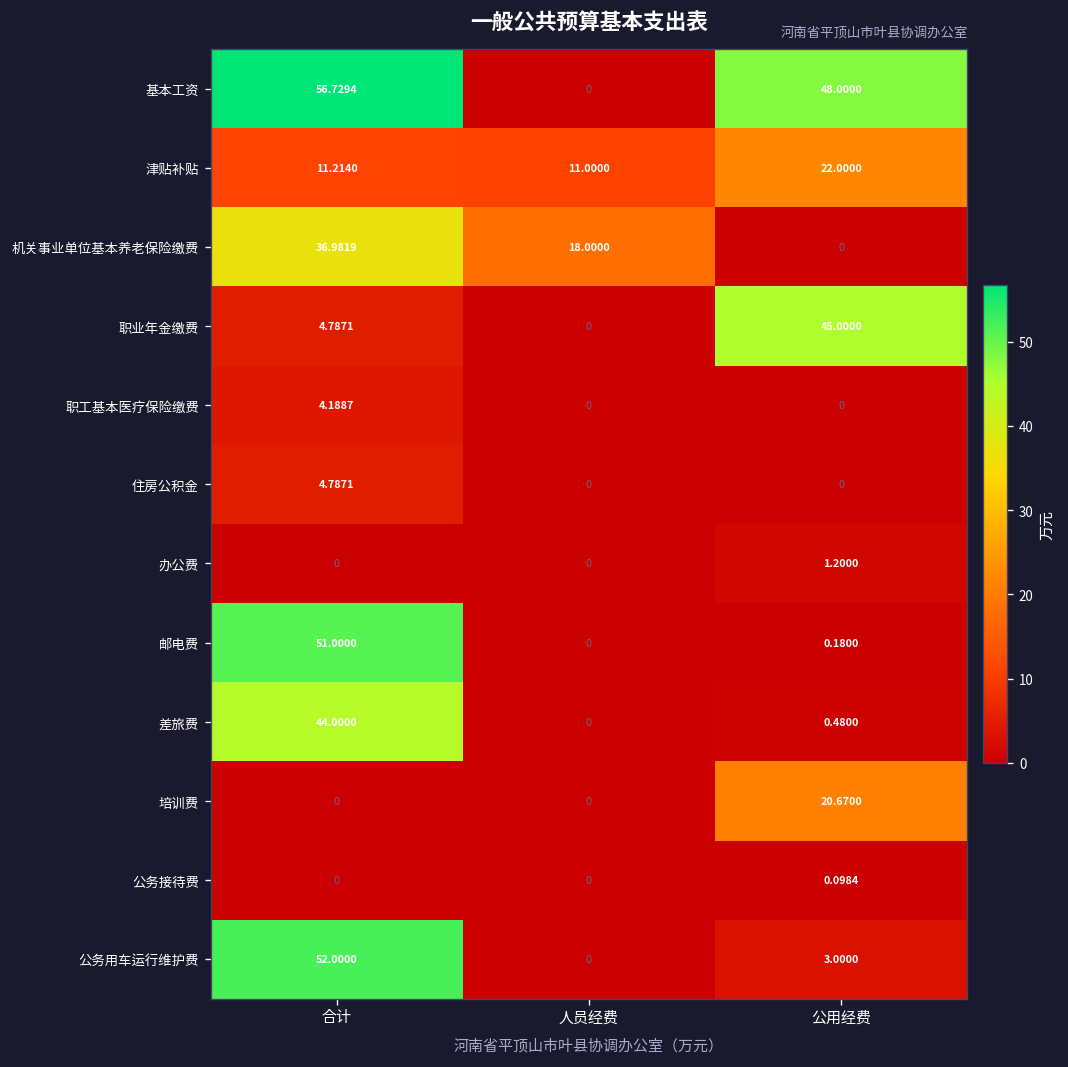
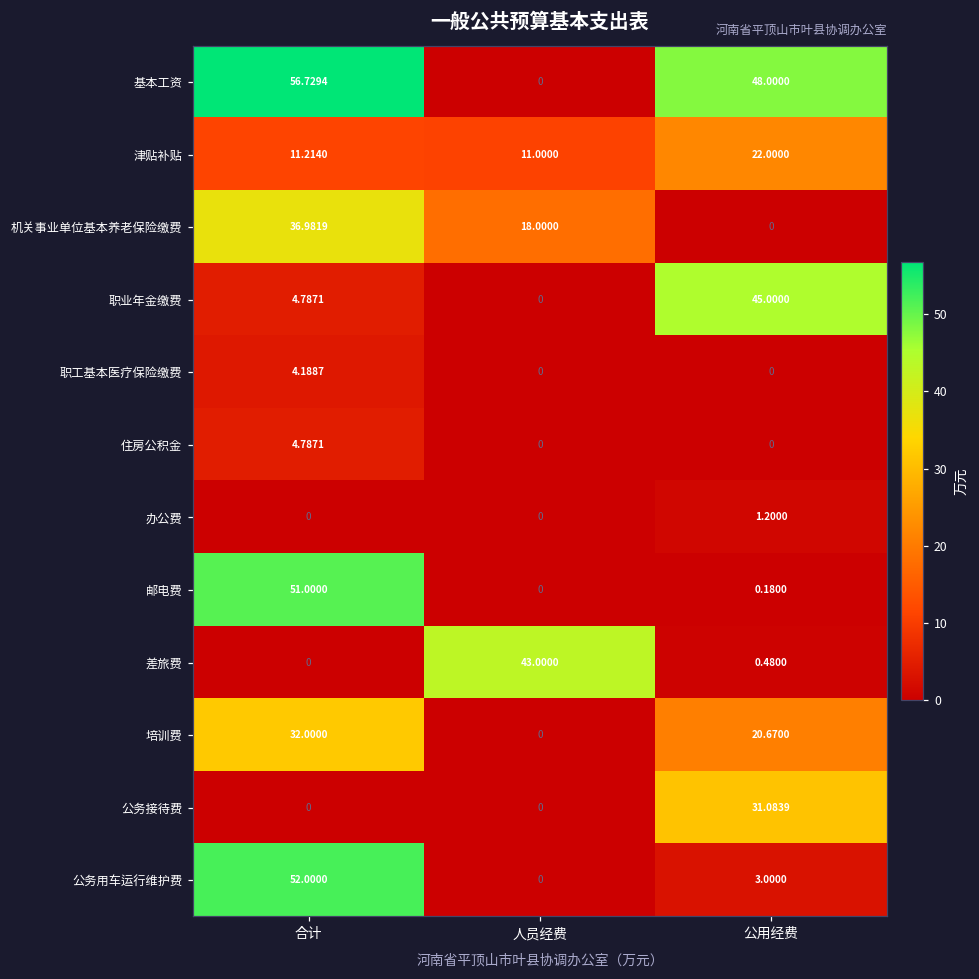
差旅费, 合计: 44.0000 -> 0
差旅费, 人员经费: 0 -> 43.0000
培训费, 合计: 0 -> 32.0000
公务接待费, 公用经费: 0.0984 -> 31.0839
